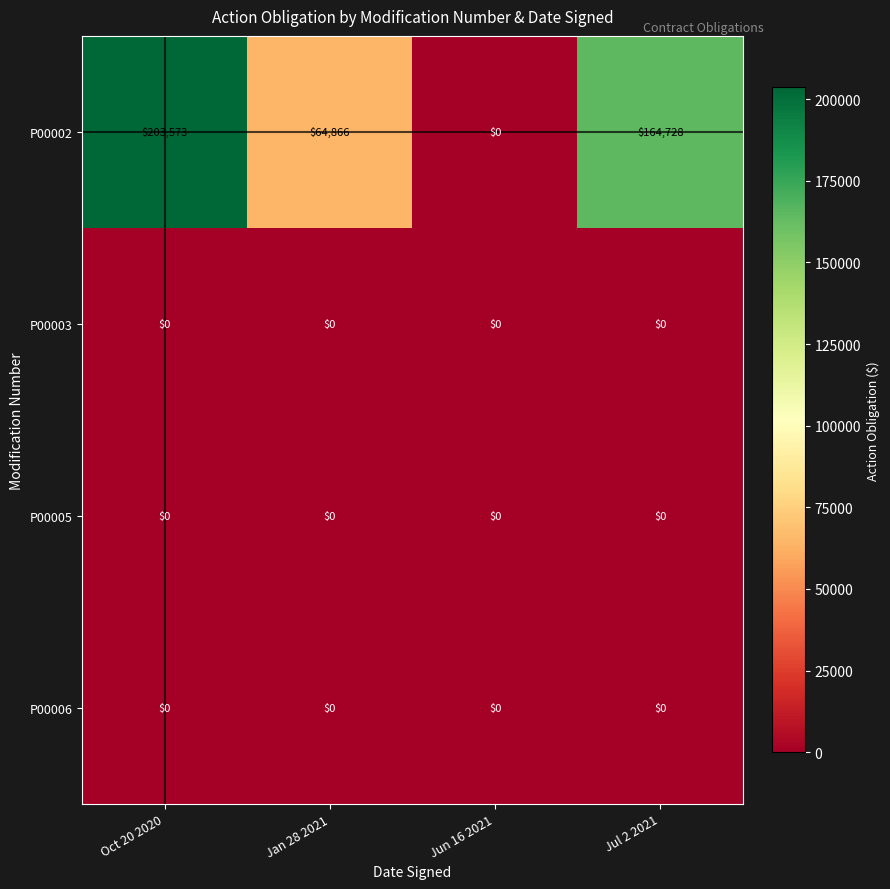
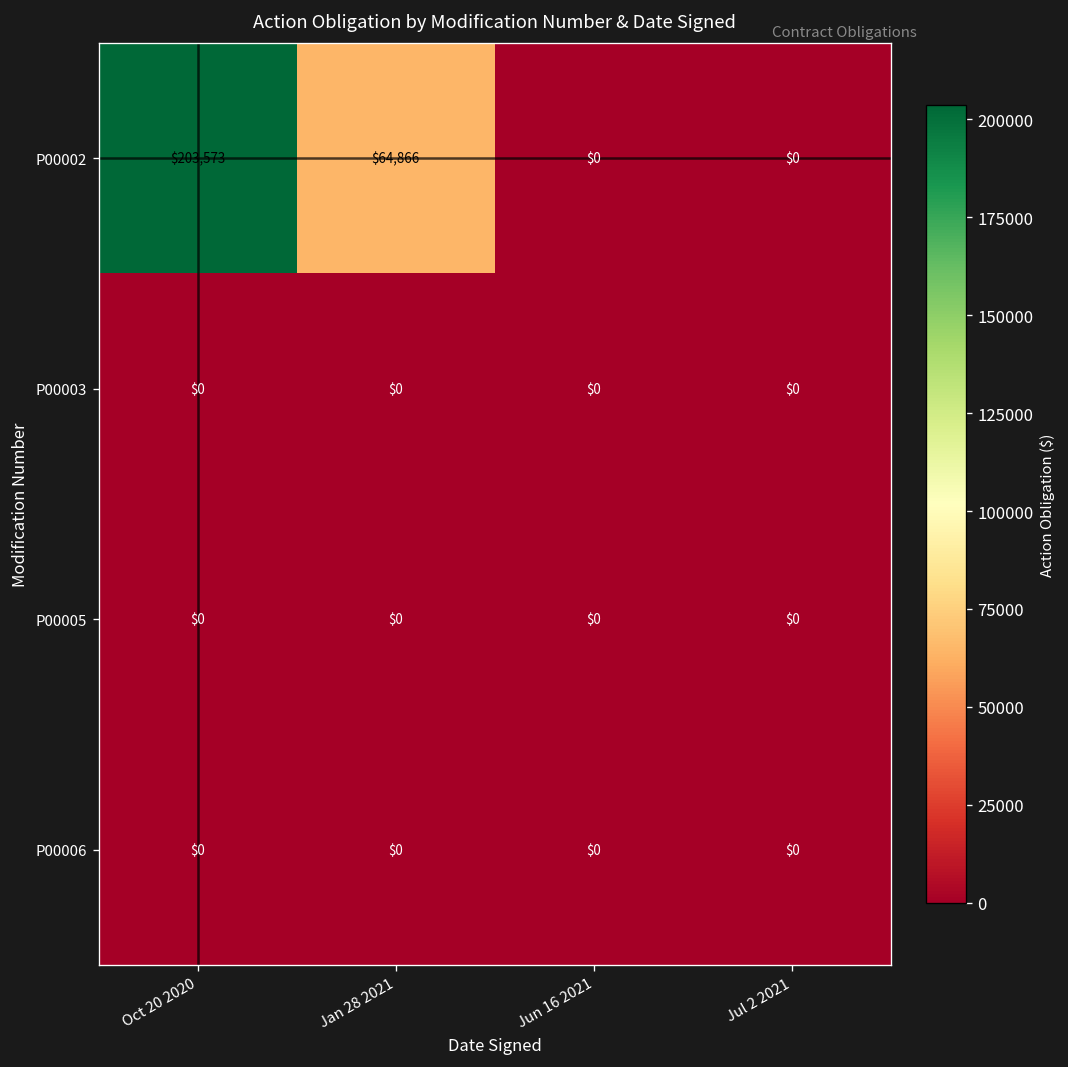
P00002, Jul 2 2021: $164,728 -> $0
